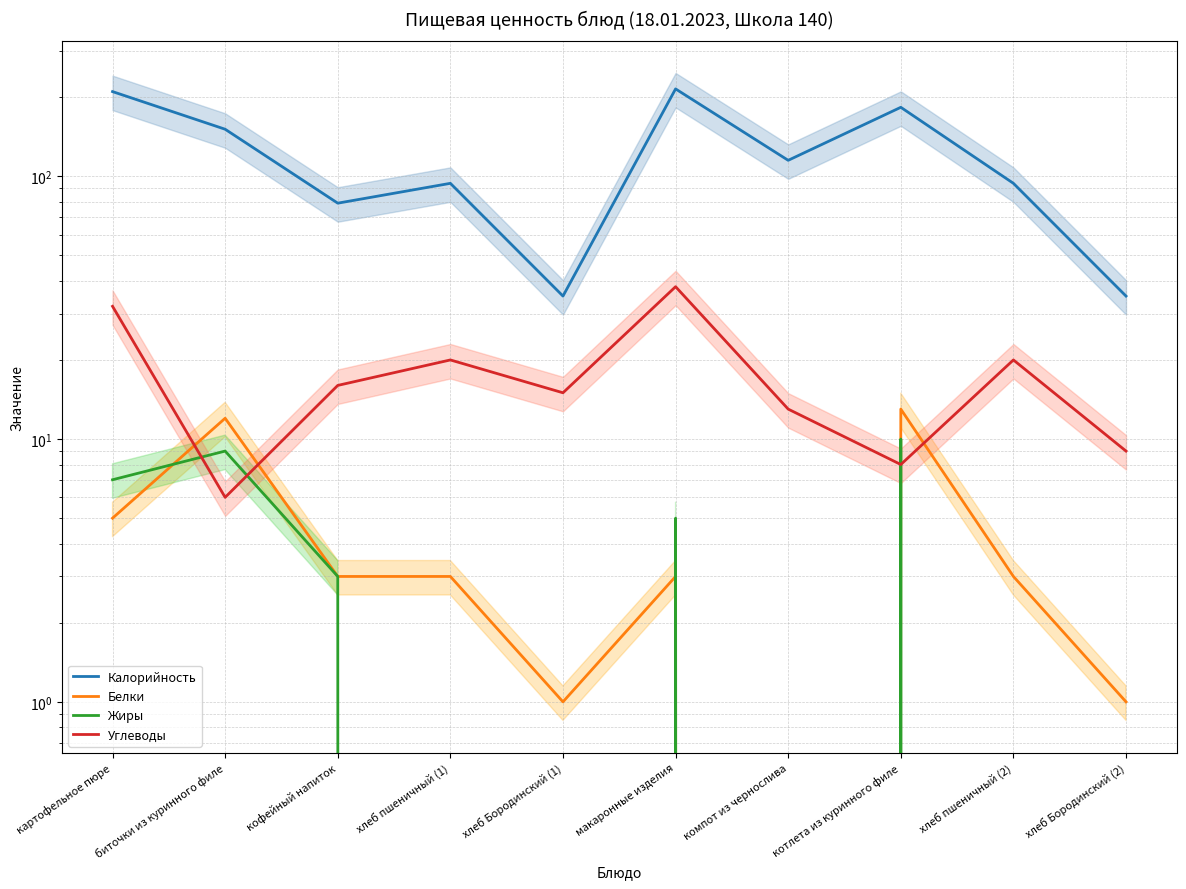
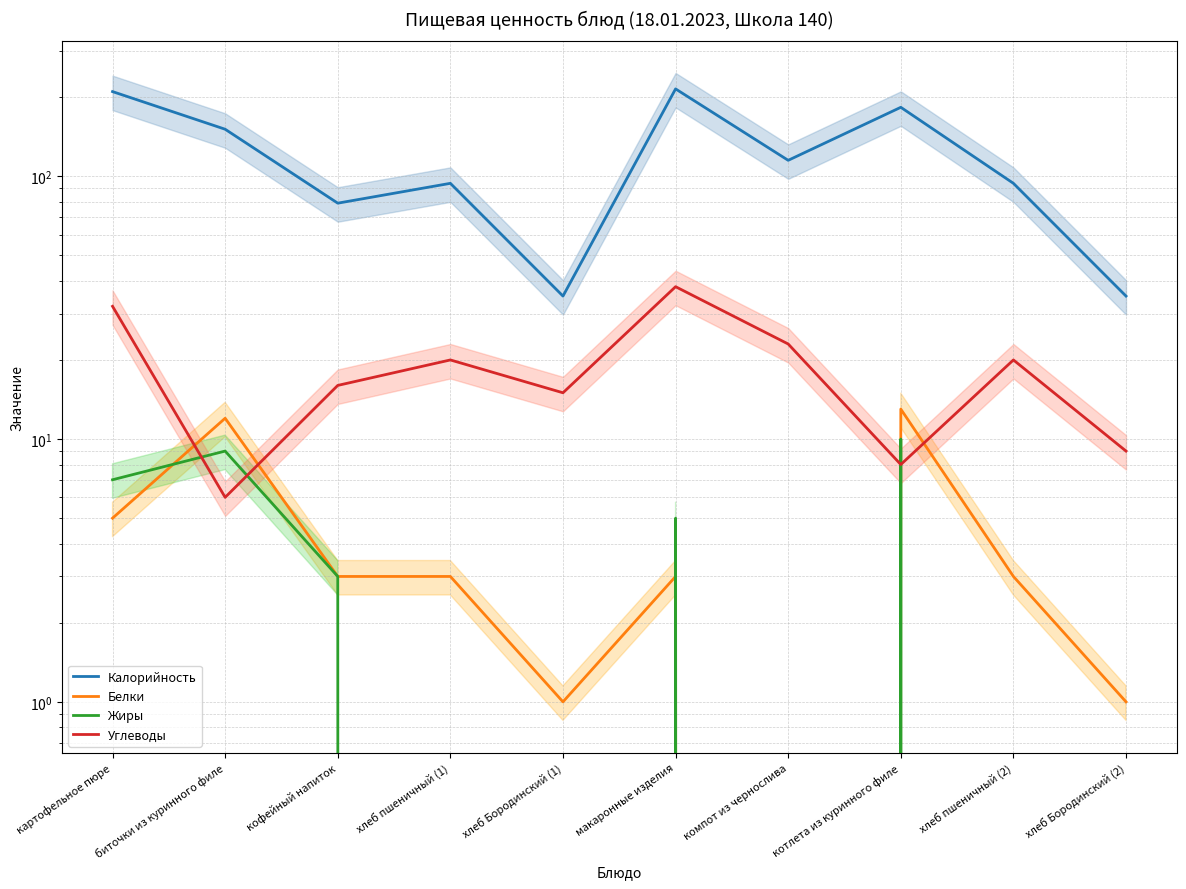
Углеводы, компот из чернослива: 13 -> 23
